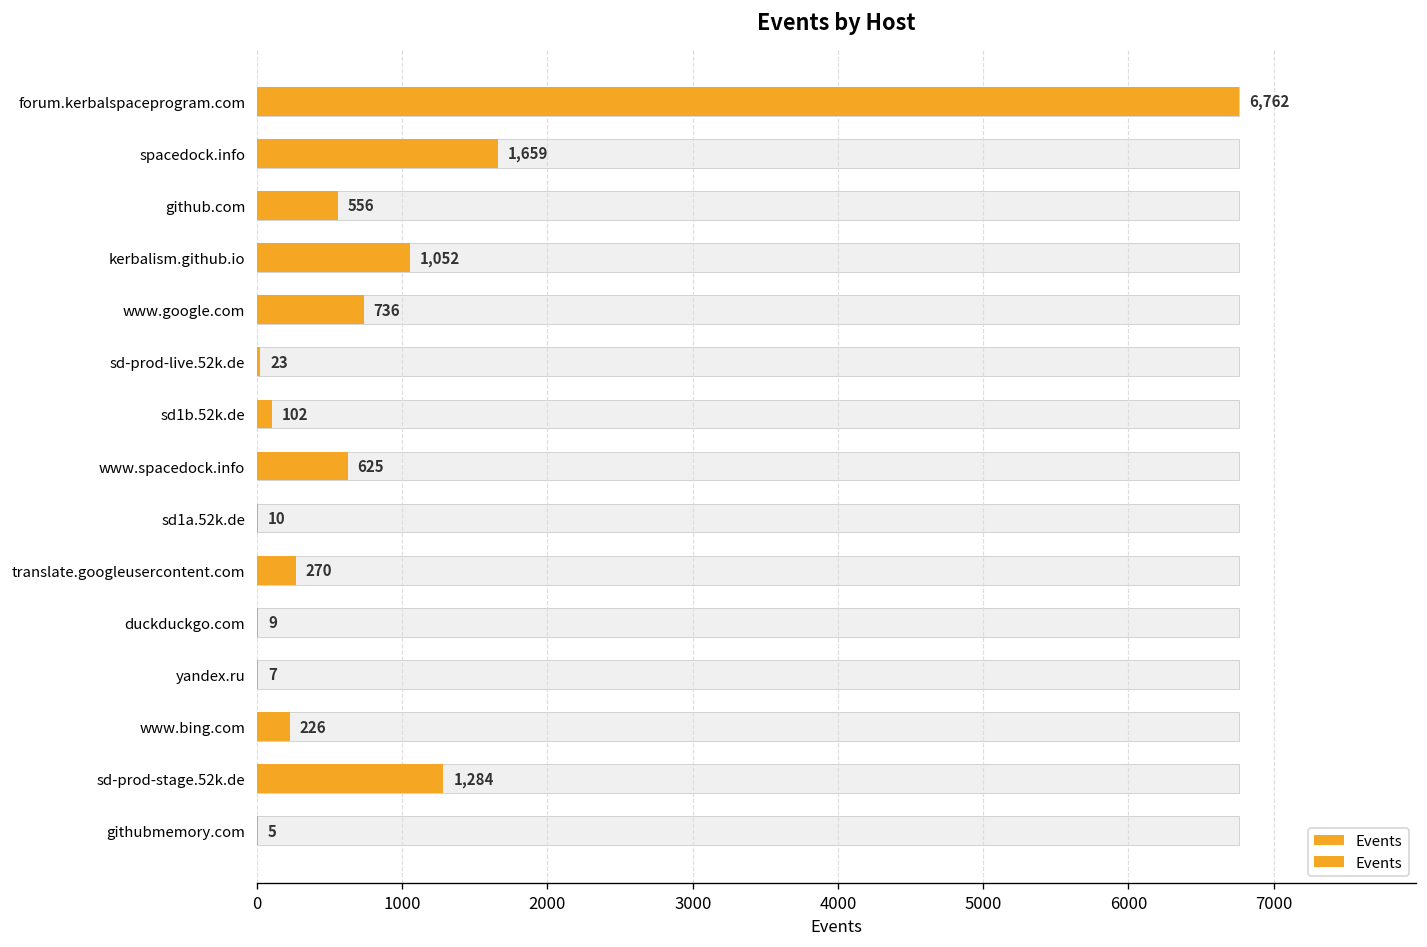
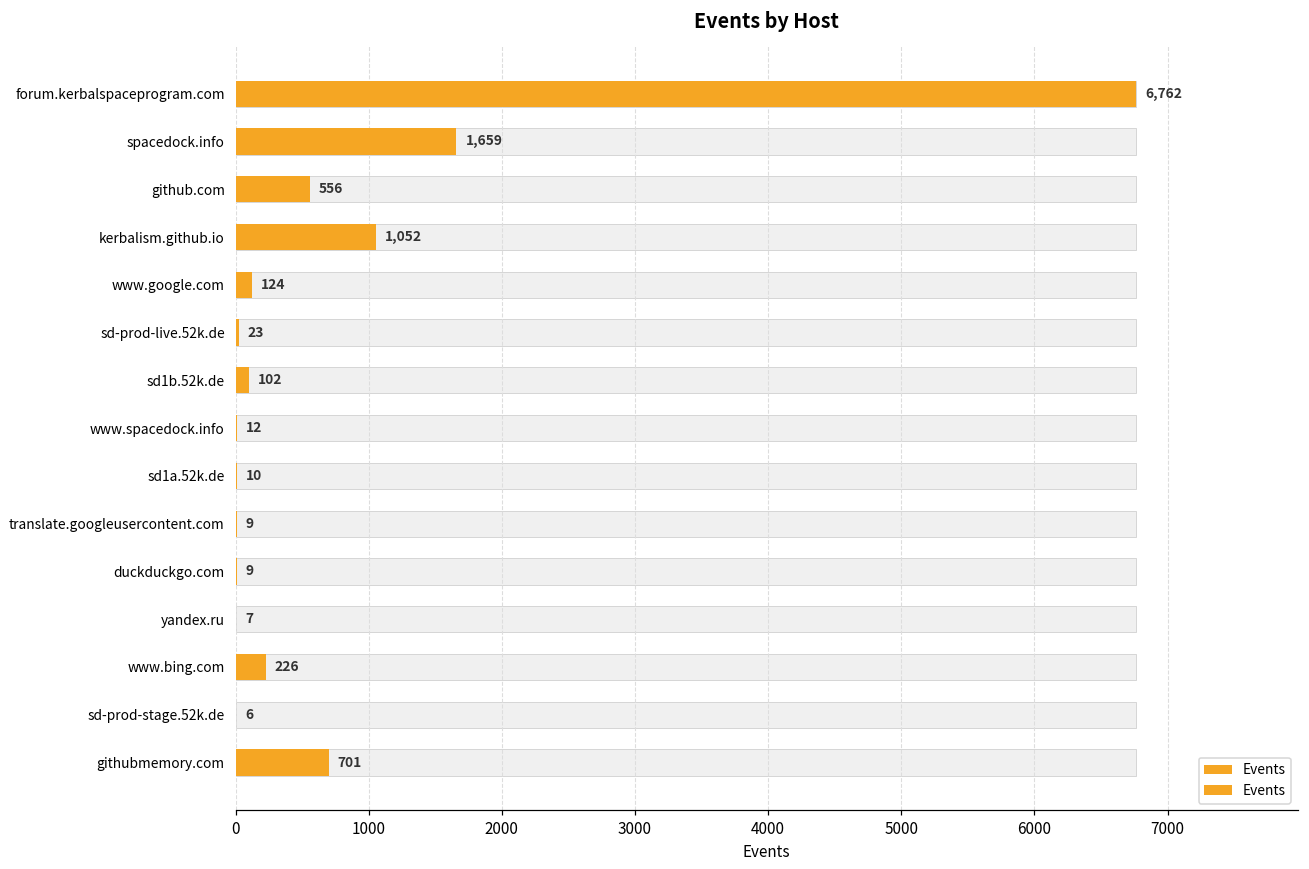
Events, www.google.com: 736 -> 124
Events, www.spacedock.info: 625 -> 12
Events, translate.googleusercontent.com: 270 -> 9
Events, sd-prod-stage.52k.de: 1,284 -> 6
Events, githubmemory.com: 5 -> 701
